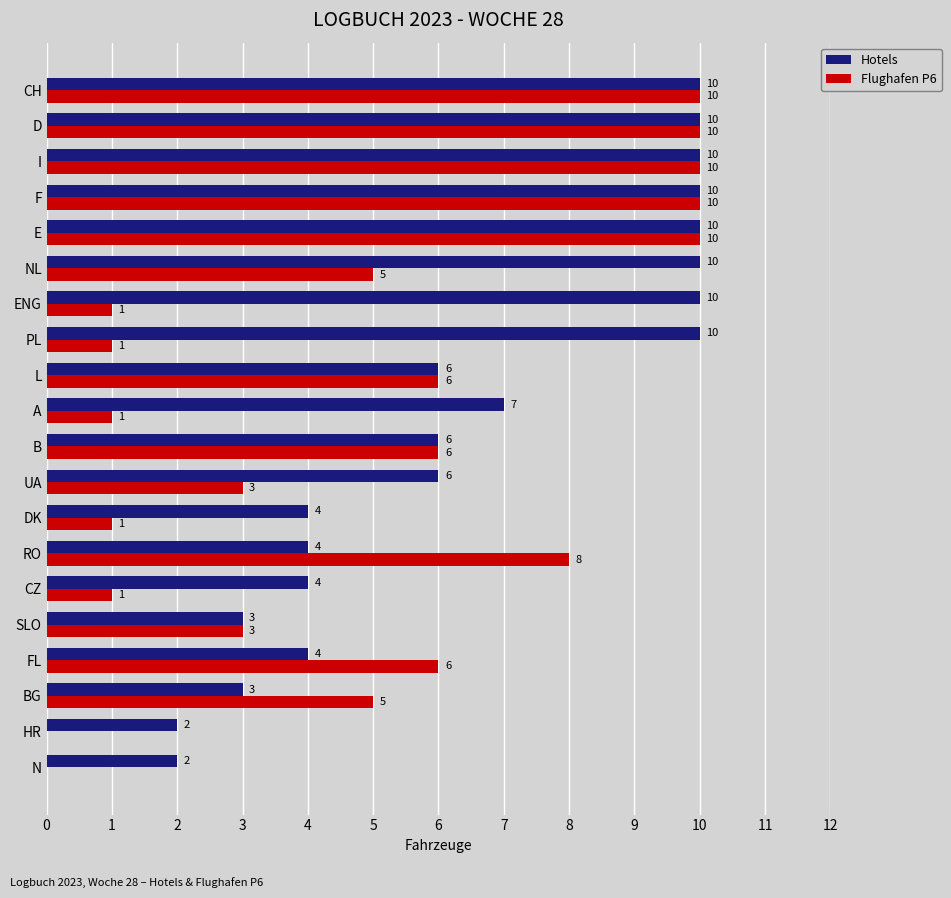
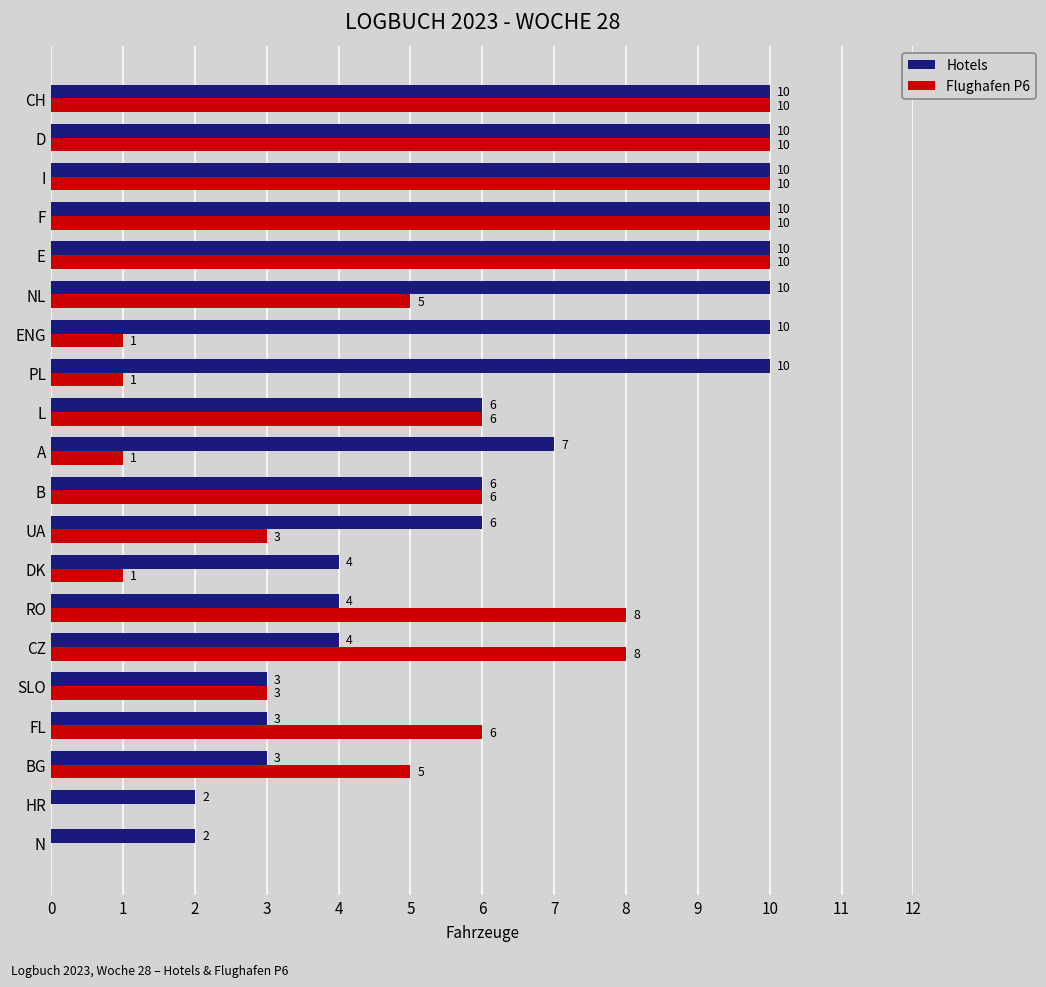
Flughafen P6, CZ: 1 -> 8
Hotels, FL: 4 -> 3
